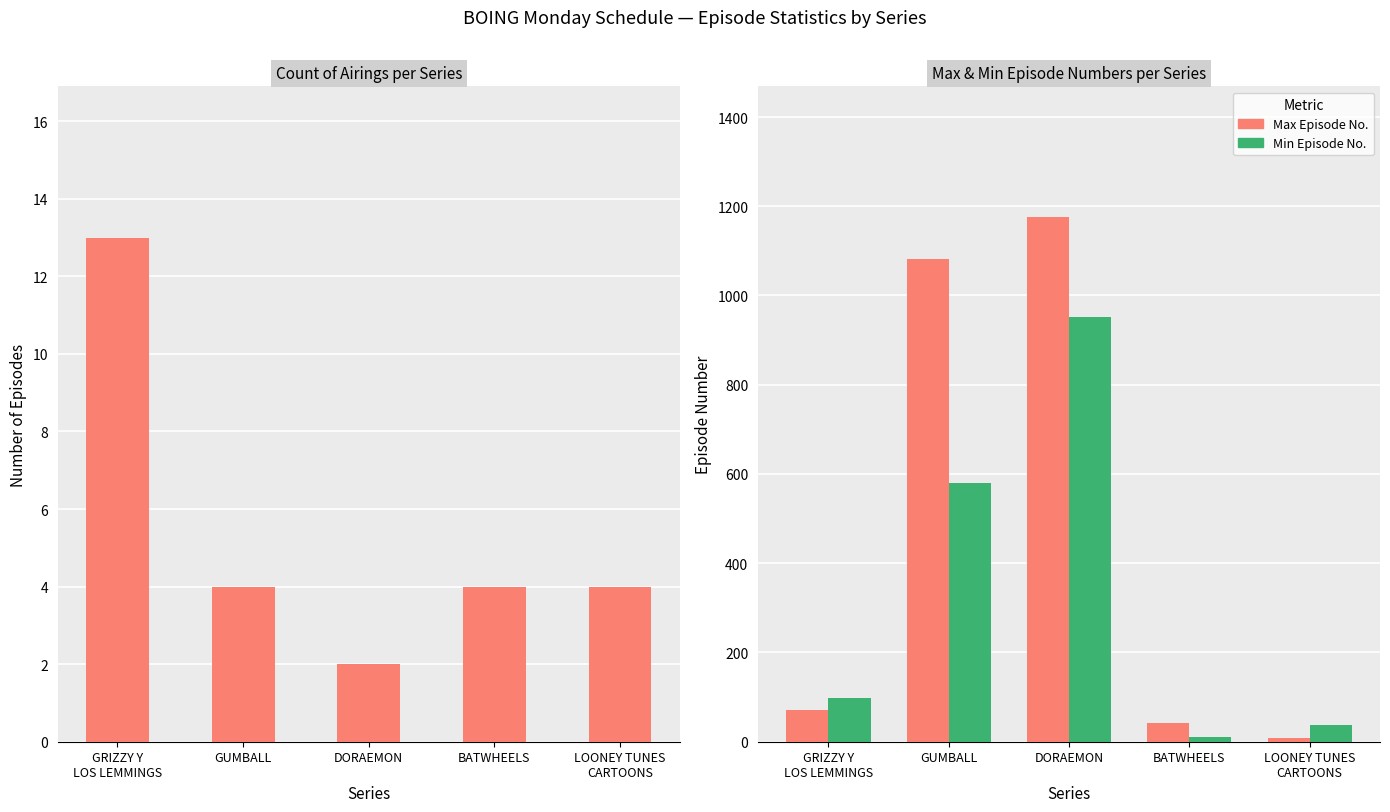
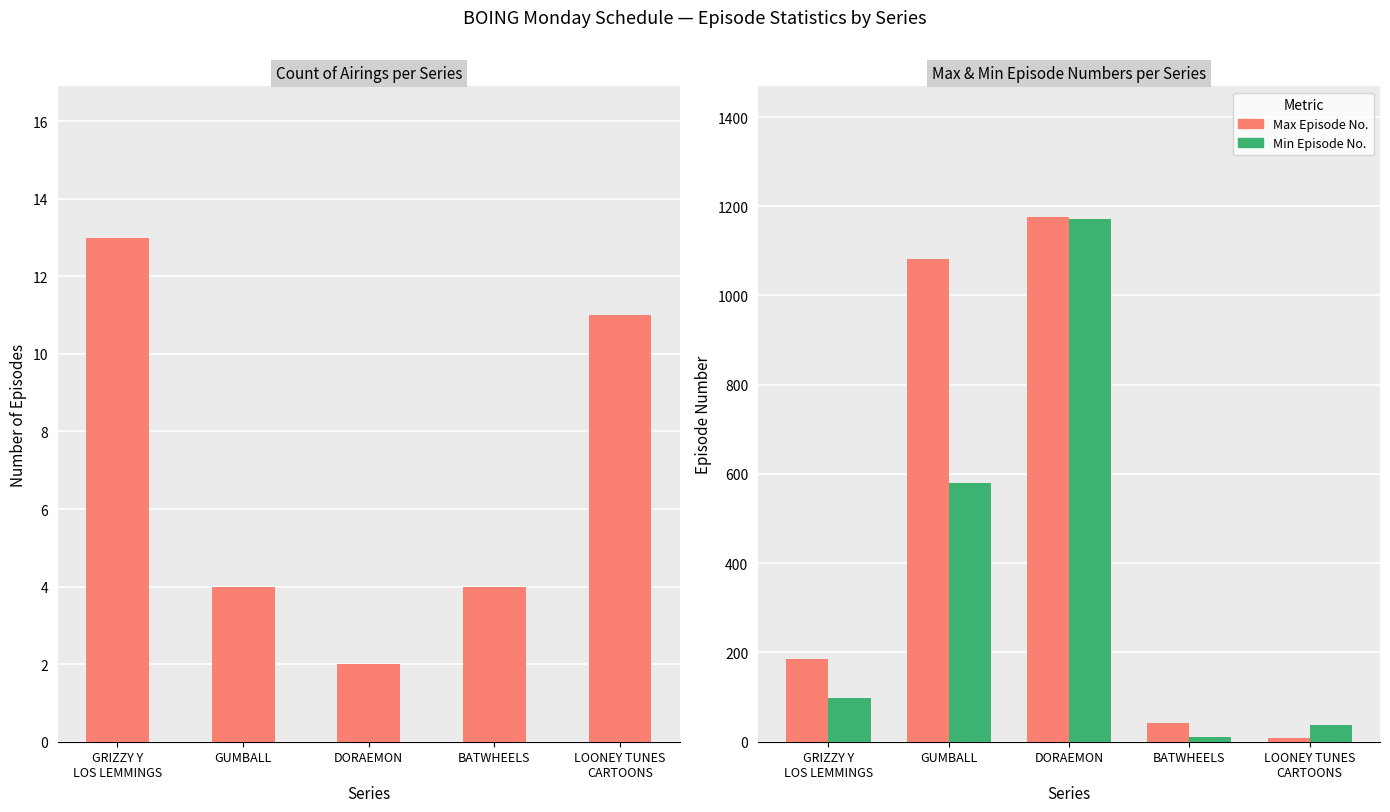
Count of Airings per Series, LOONEY TUNES CARTOONS: 4 -> 11
Max & Min Episode Numbers per Series, Max Episode No., GRIZZY Y LOS LEMMINGS: 70 -> 190
Max & Min Episode Numbers per Series, Min Episode No., DORAEMON: 950 -> 1170
